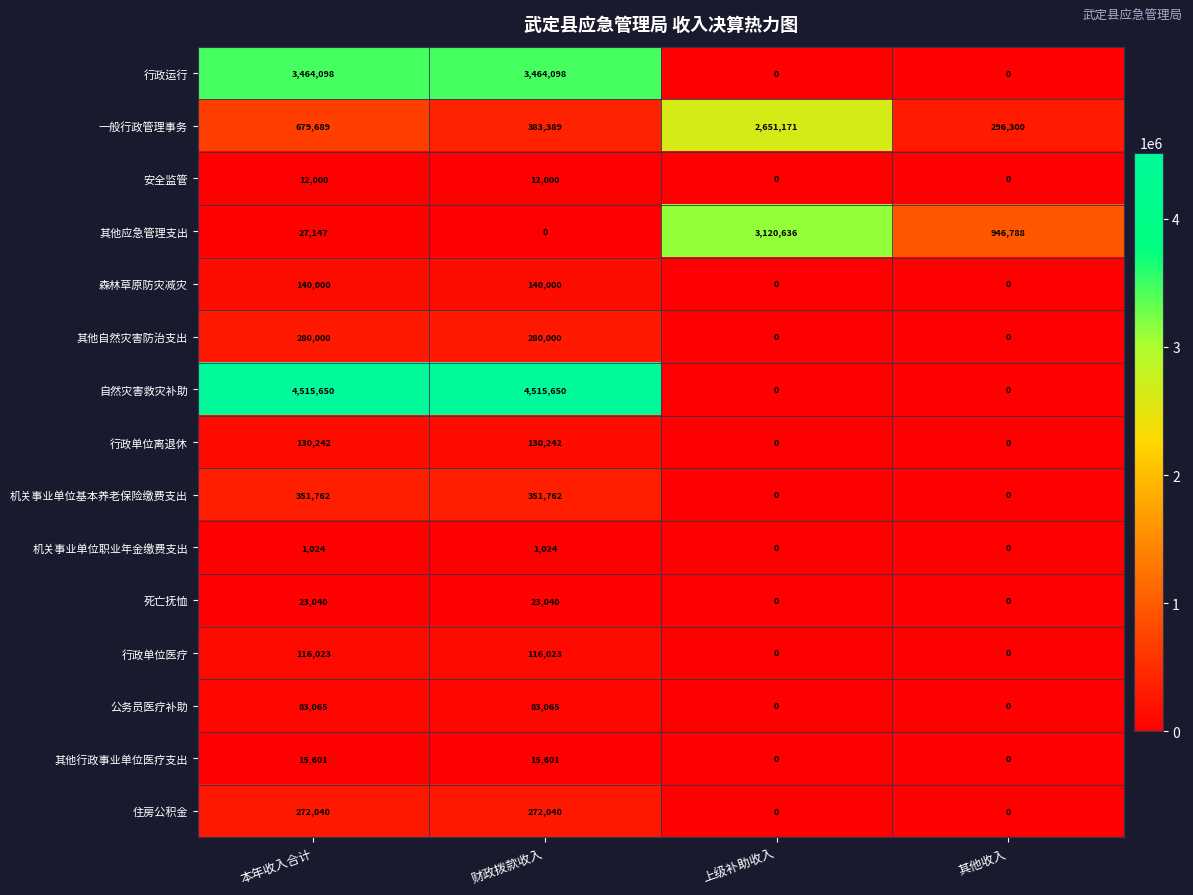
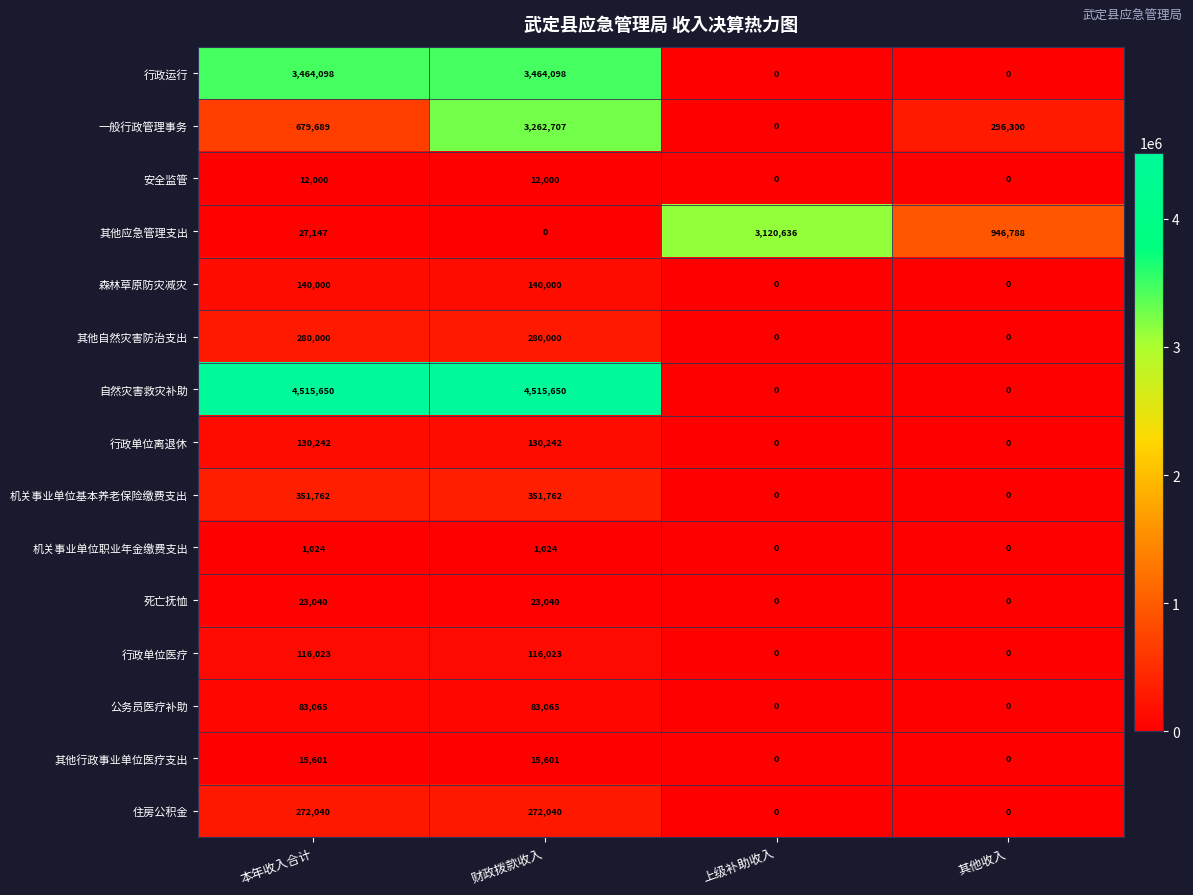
一般行政管理事务, 财政拨款收入: 383,389 -> 3,262,707
一般行政管理事务, 上级补助收入: 2,651,171 -> 0
